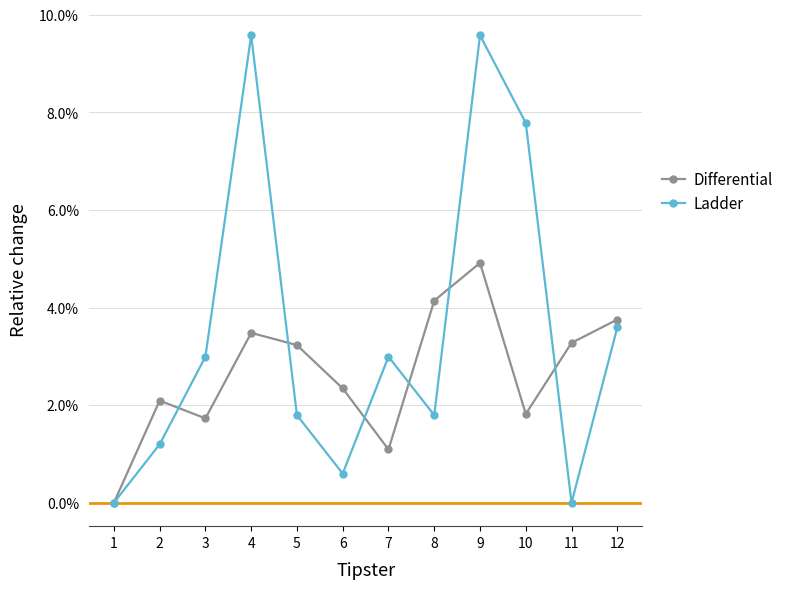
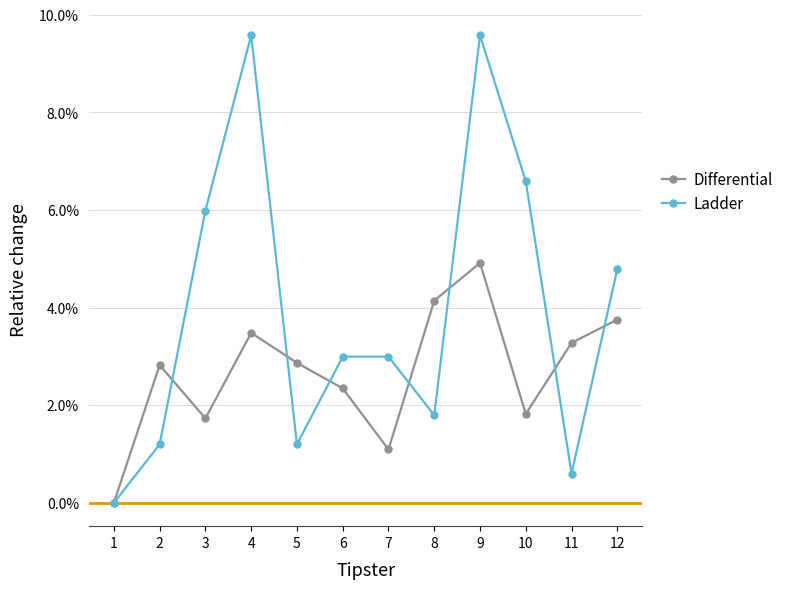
Differential, 2: 2.1% -> 2.8%
Ladder, 3: 3.0% -> 6.0%
Differential, 5: 3.2% -> 2.9%
Ladder, 5: 1.8% -> 1.2%
Ladder, 6: 0.6% -> 3.0%
Ladder, 10: 7.8% -> 6.6%
Ladder, 11: 0.0% -> 0.6%
Ladder, 12: 3.6% -> 4.8%
